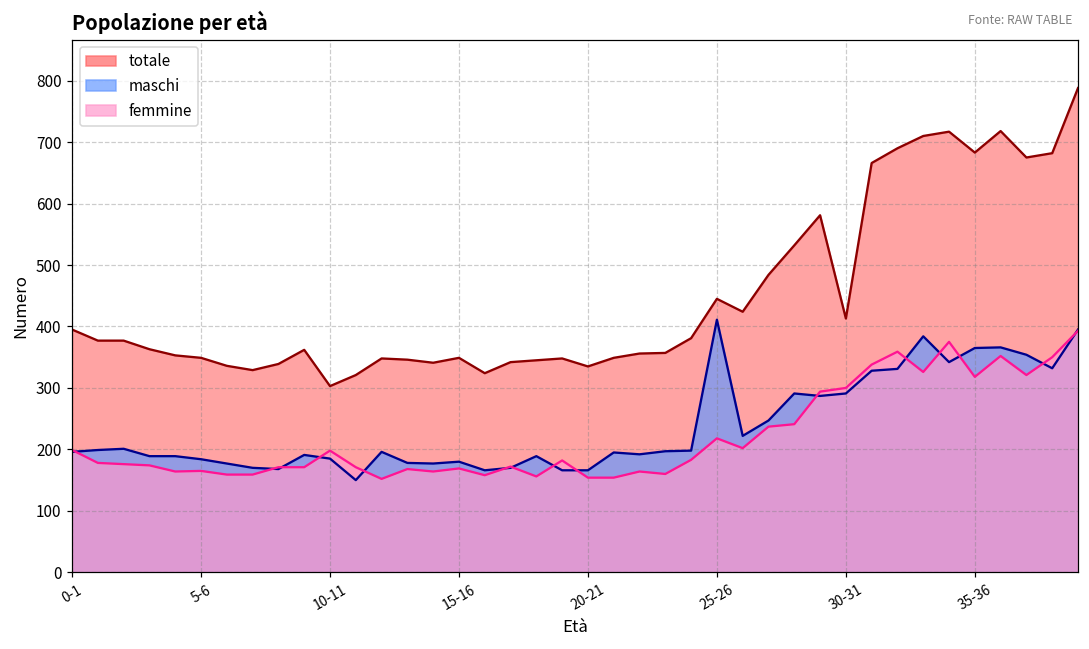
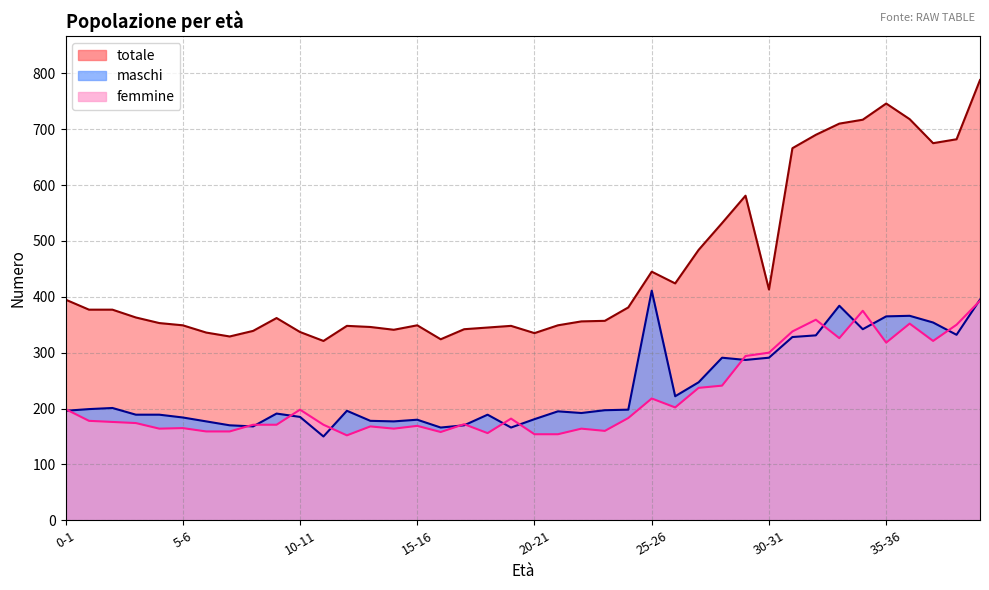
totale, 10-11: 300 -> 340
maschi, 20-21: 170 -> 180
totale, 35-36: 680 -> 750
